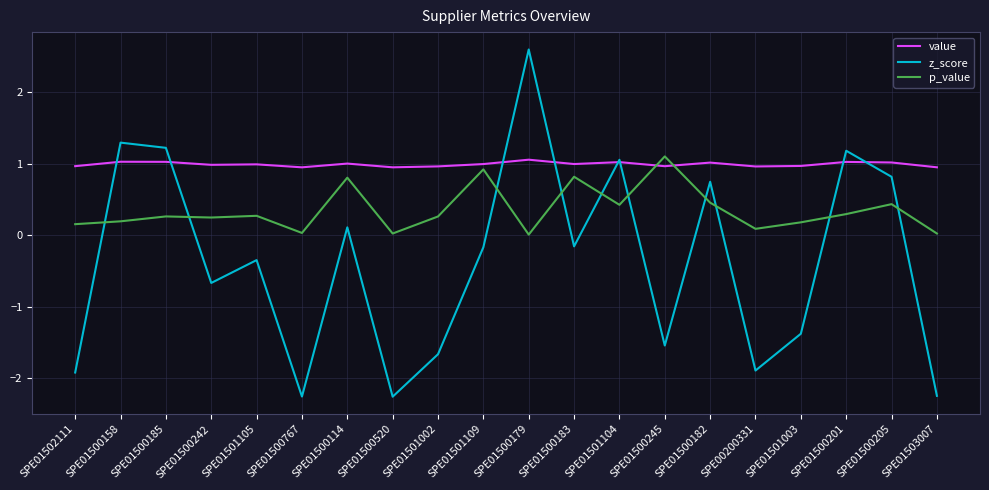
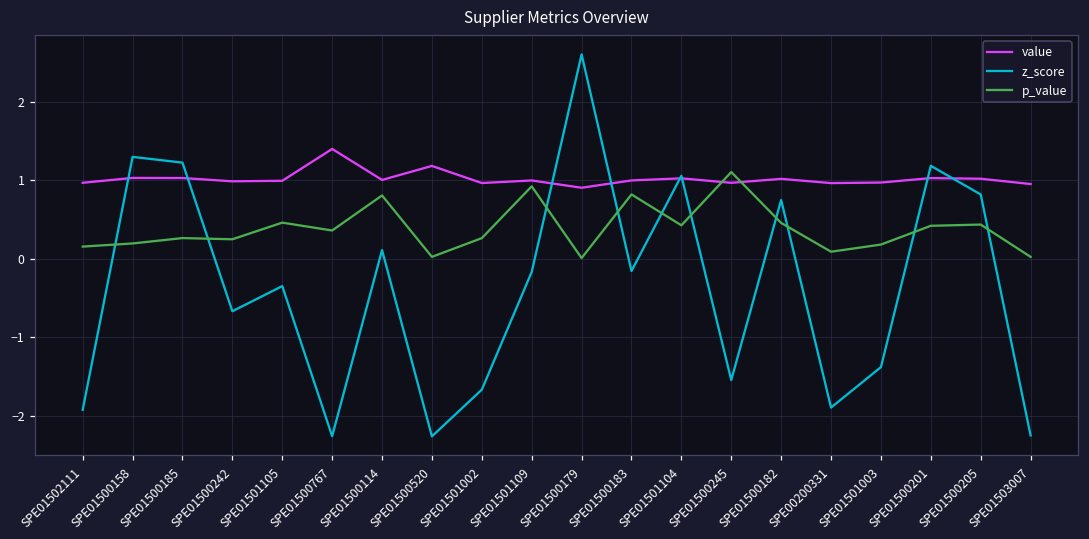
p_value, SPE01501105: 0.3 -> 0.5
value, SPE01500767: 1.0 -> 1.4
p_value, SPE01500767: 0.0 -> 0.4
value, SPE01500520: 1.0 -> 1.2
value, SPE01500179: 1.1 -> 0.9
p_value, SPE01500201: 0.3 -> 0.4
